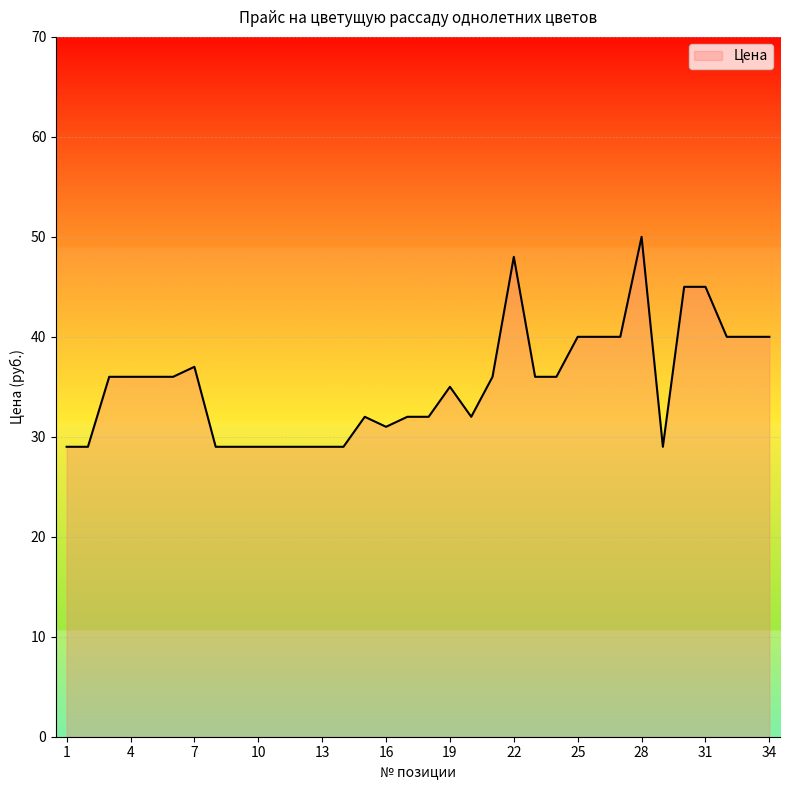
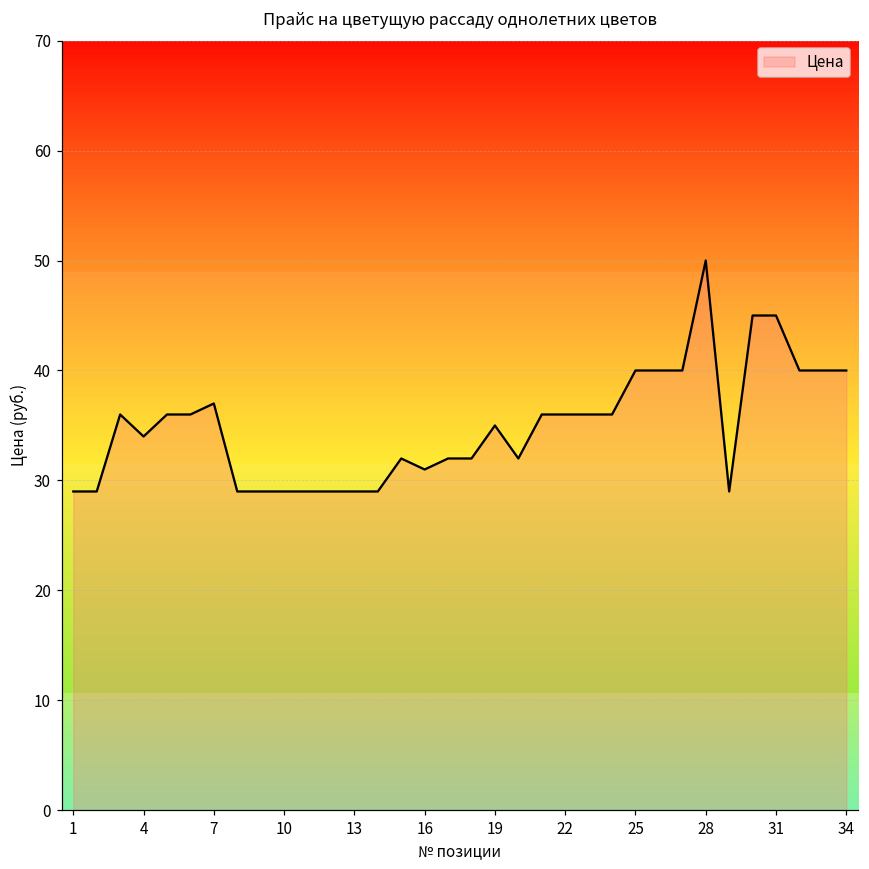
4: 36 -> 34
22: 48 -> 36
